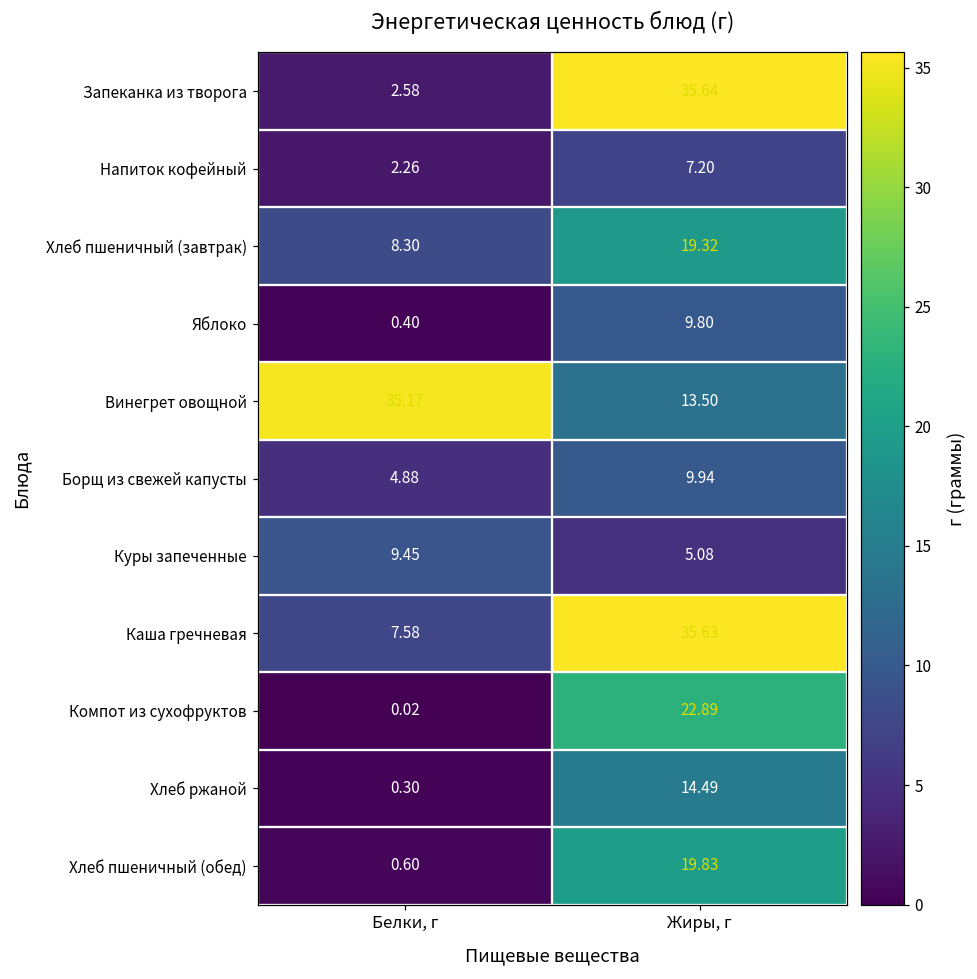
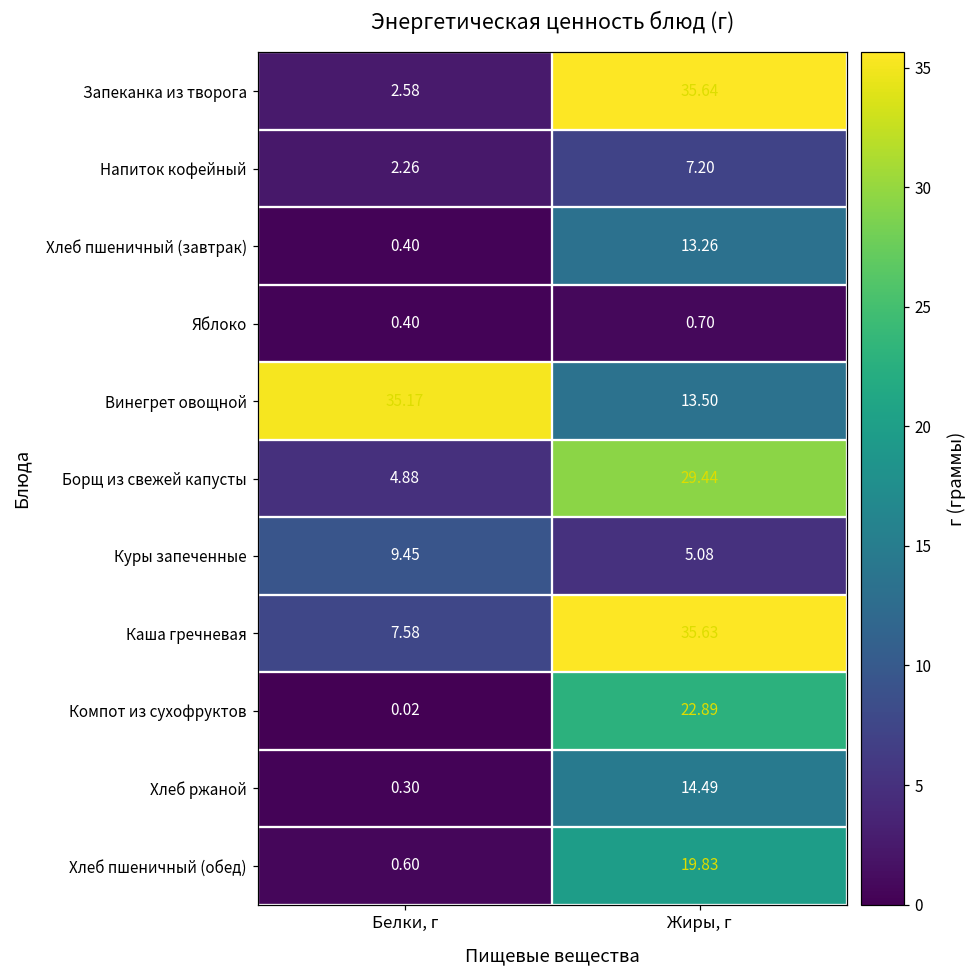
Хлеб пшеничный (завтрак), Белки, г: 8.30 -> 0.40
Хлеб пшеничный (завтрак), Жиры, г: 19.32 -> 13.26
Яблоко, Жиры, г: 9.80 -> 0.70
Борщ из свежей капусты, Жиры, г: 9.94 -> 29.44
